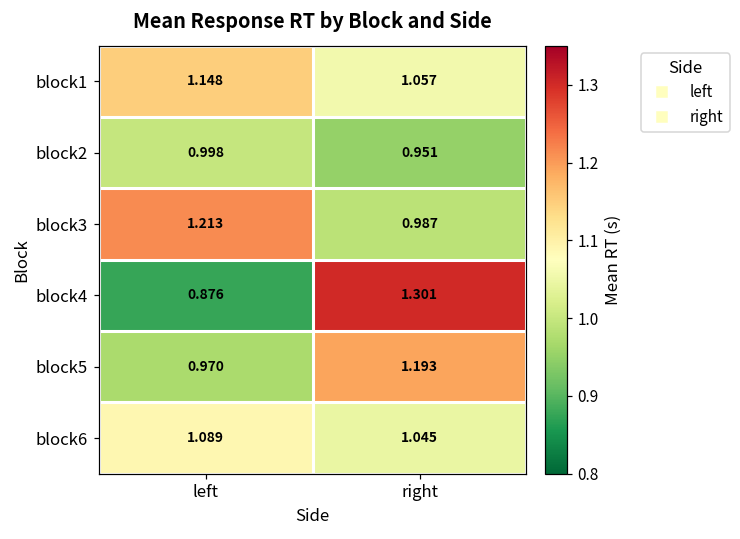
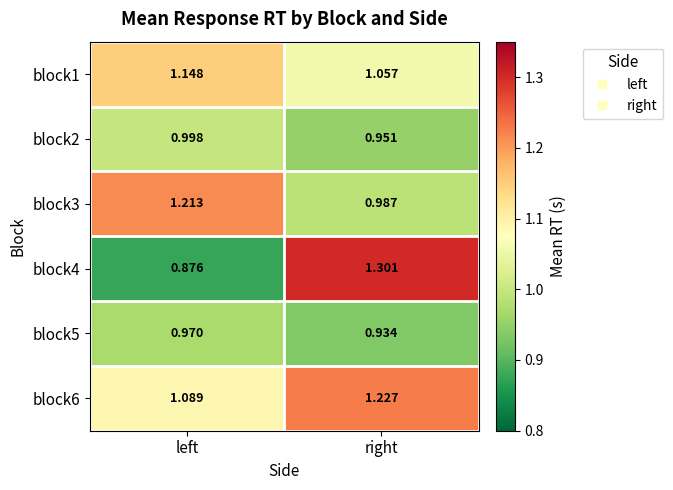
block5, right: 1.193 -> 0.934
block6, right: 1.045 -> 1.227
